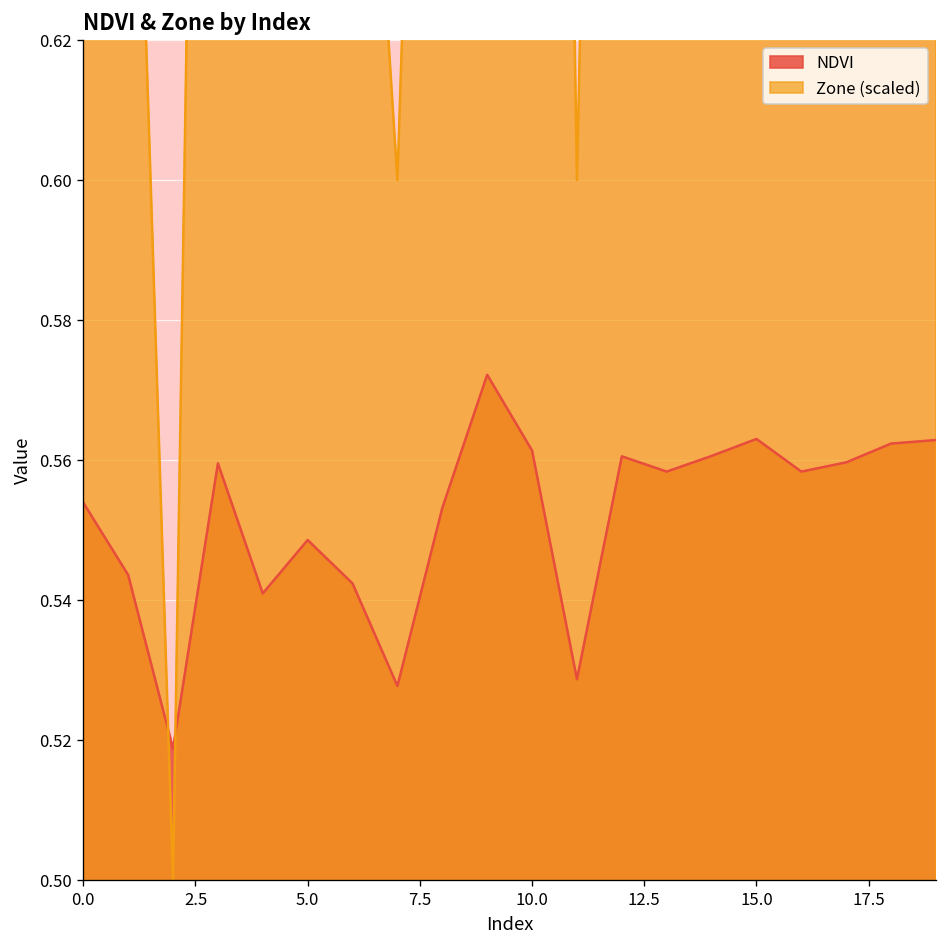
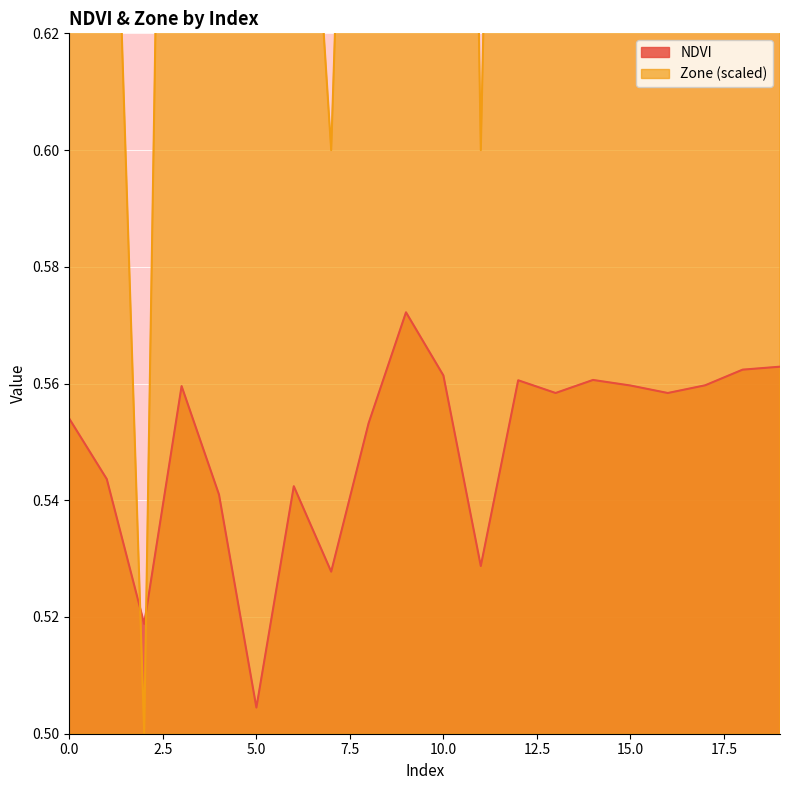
NDVI, 5.0: 0.549 -> 0.504
NDVI, 15.0: 0.563 -> 0.560
